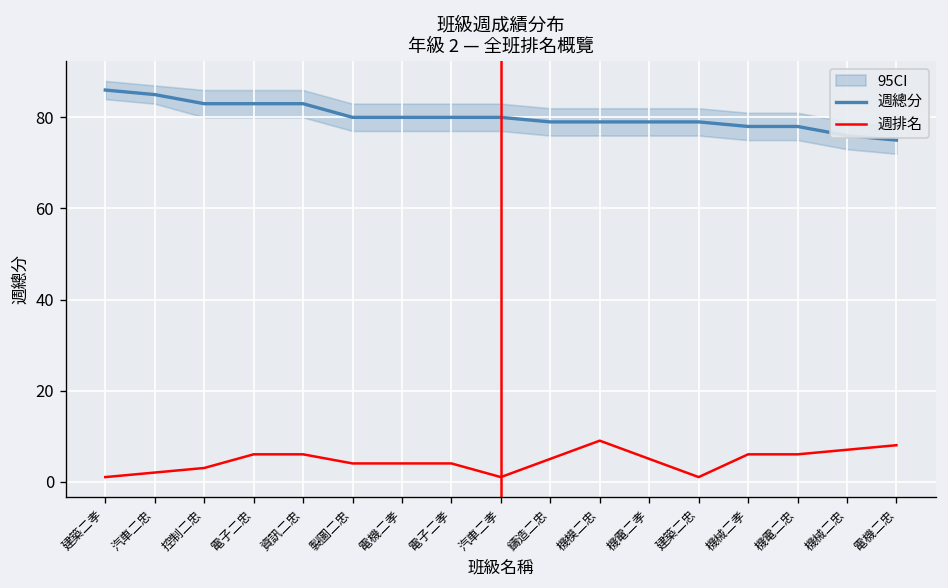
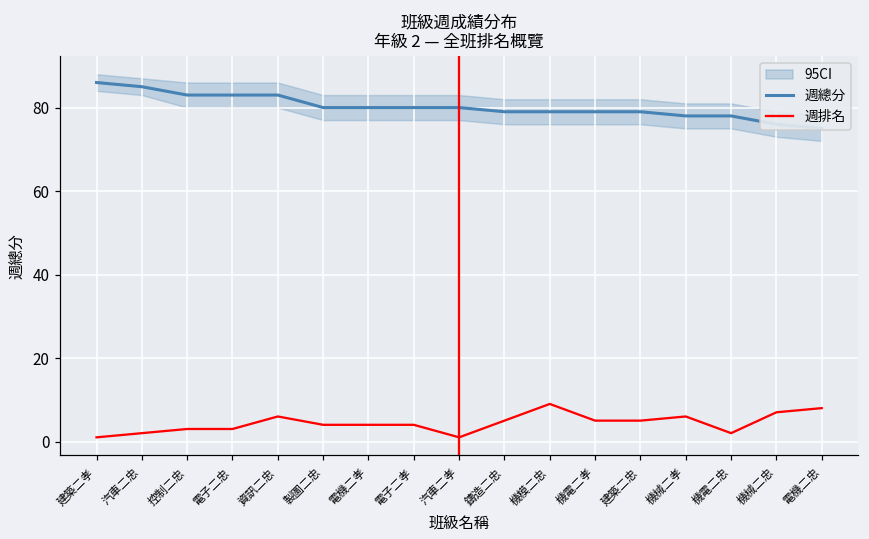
週排名, 電子二忠: 6 -> 3
週排名, 建築二忠: 1 -> 5
週排名, 機電二忠: 6 -> 2
